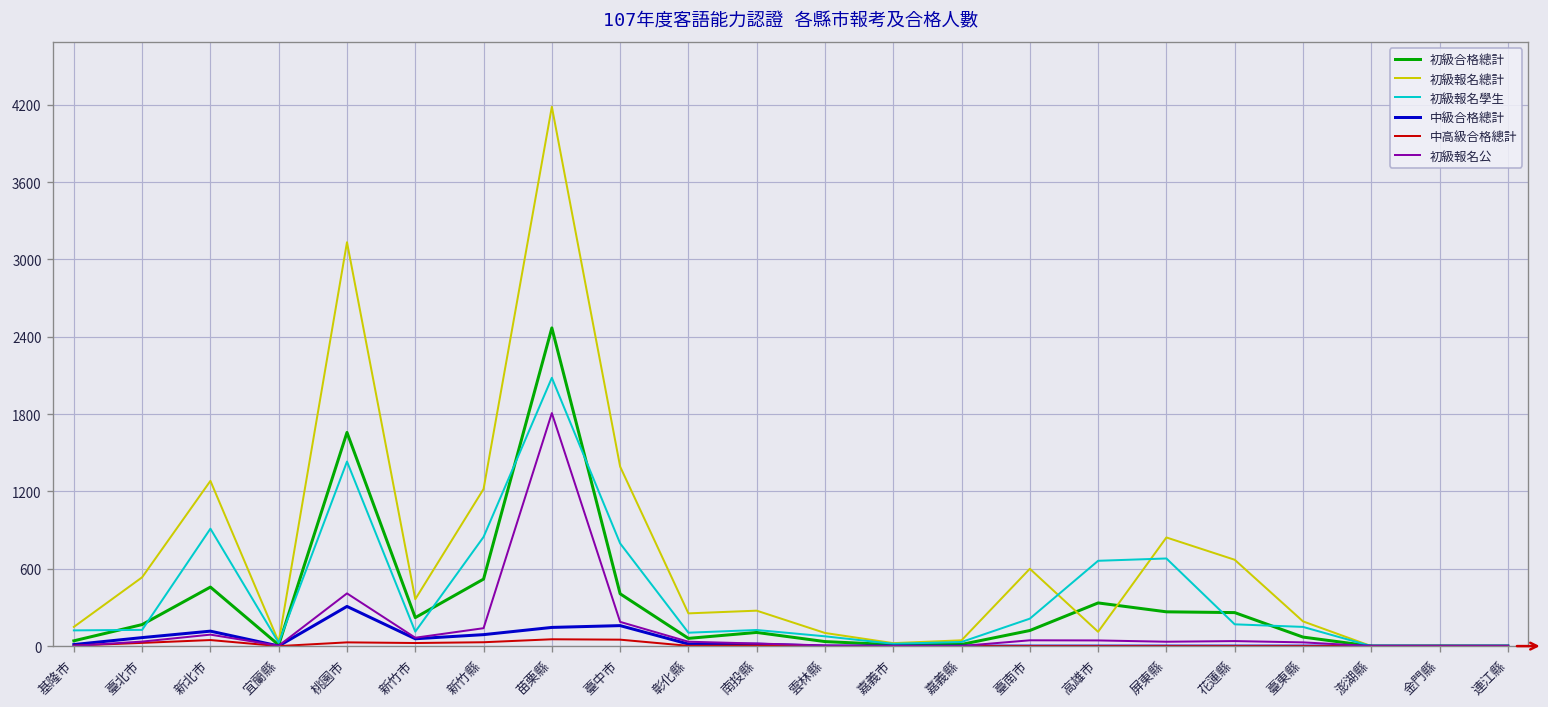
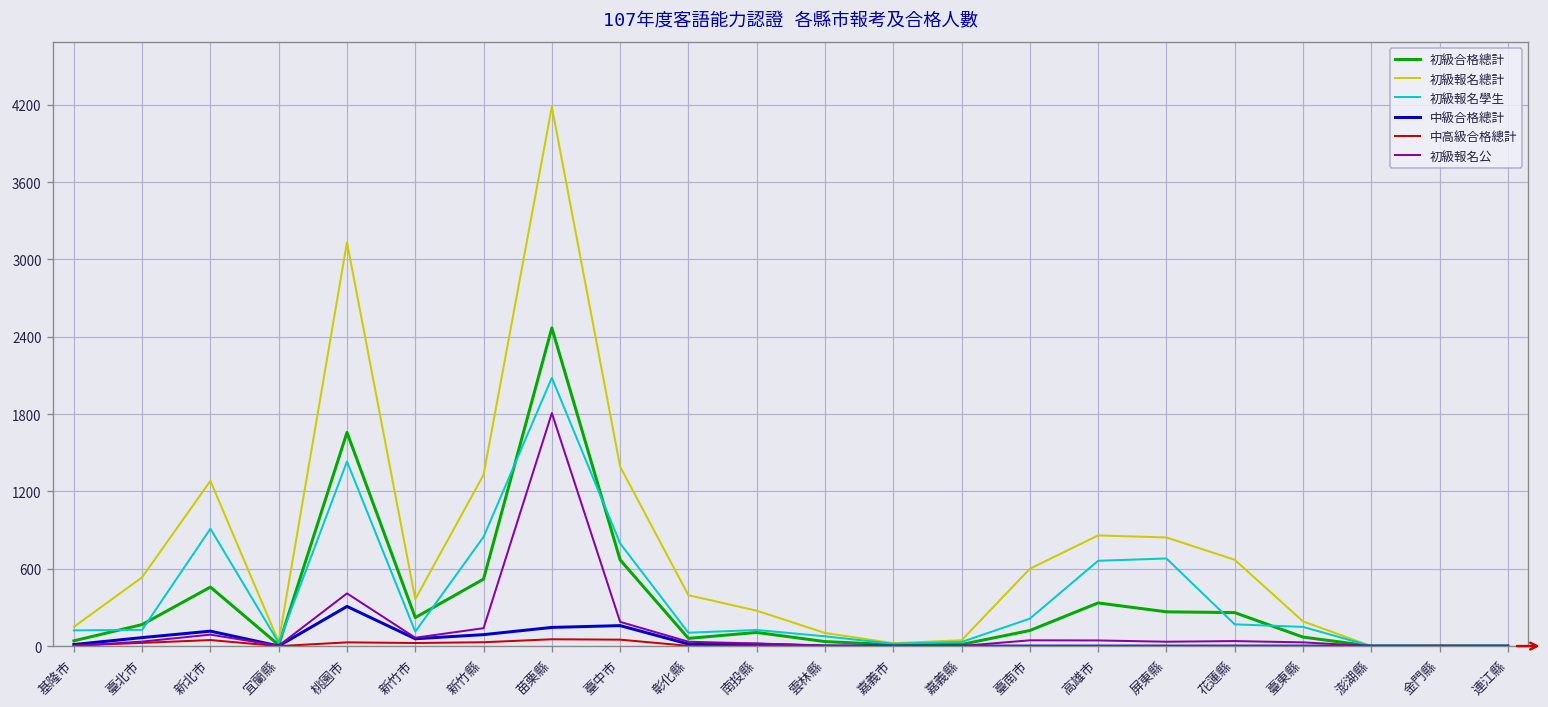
初級報名總計, 新竹縣: 1220 -> 1330
初級合格總計, 臺中市: 410 -> 670
初級報名總計, 彰化縣: 250 -> 400
初級報名總計, 高雄市: 110 -> 860
